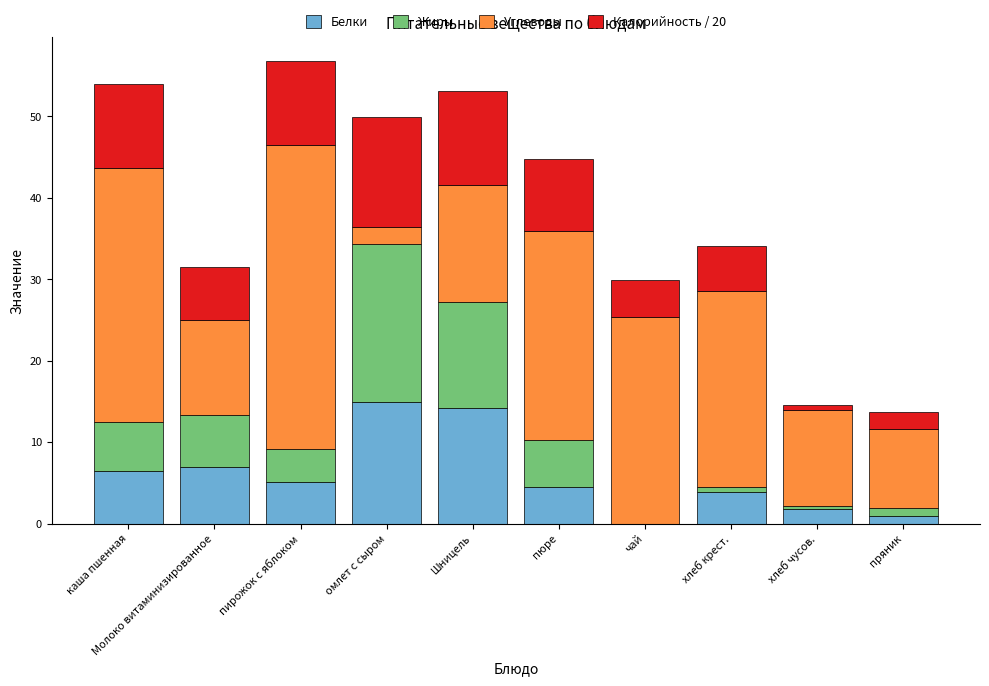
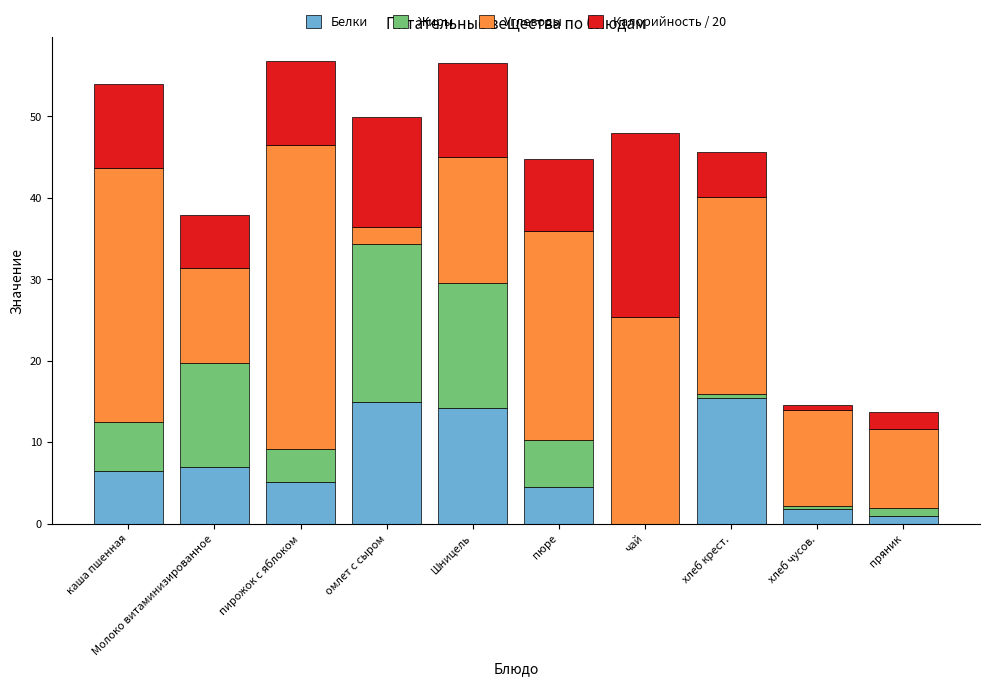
Жиры, Молоко витаминизированное: 6 -> 13
Жиры, Шницель: 13 -> 15
Углеводы, Шницель: 14 -> 15
Калорийность / 20, чай: 5 -> 23
Белки, хлеб крест.: 4 -> 15
